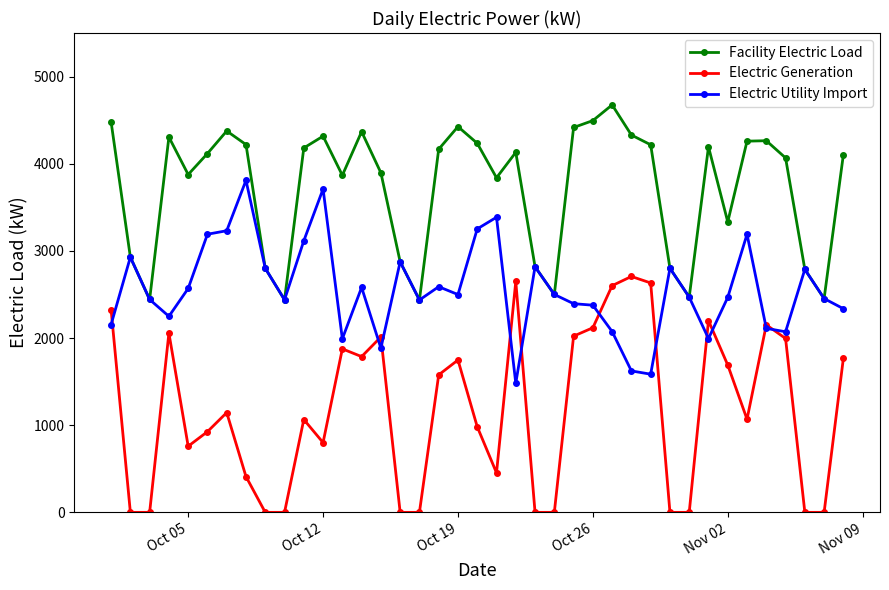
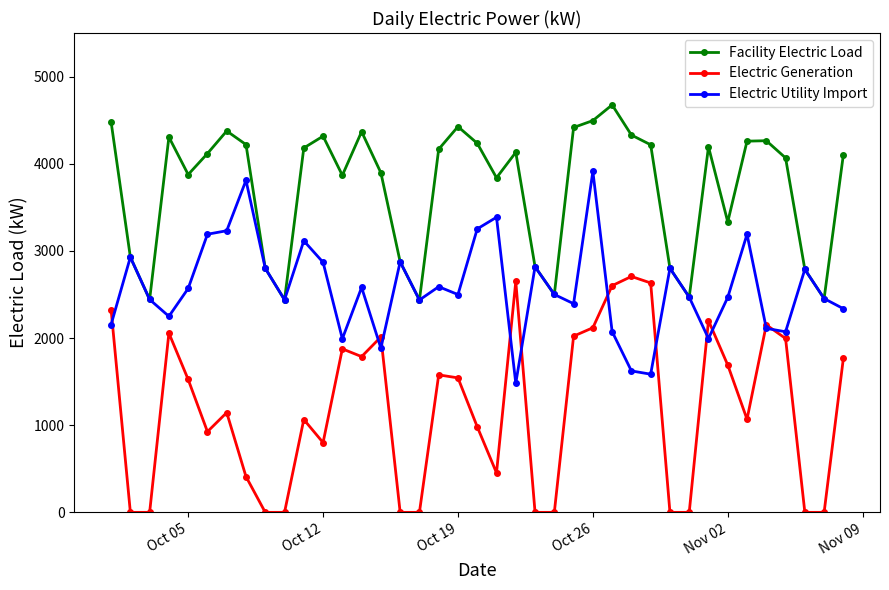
Electric Generation, Oct 05: 800 -> 1500
Electric Utility Import, Oct 12: 3700 -> 2900
Electric Generation, Oct 19: 1700 -> 1500
Electric Utility Import, Oct 26: 2400 -> 3900
